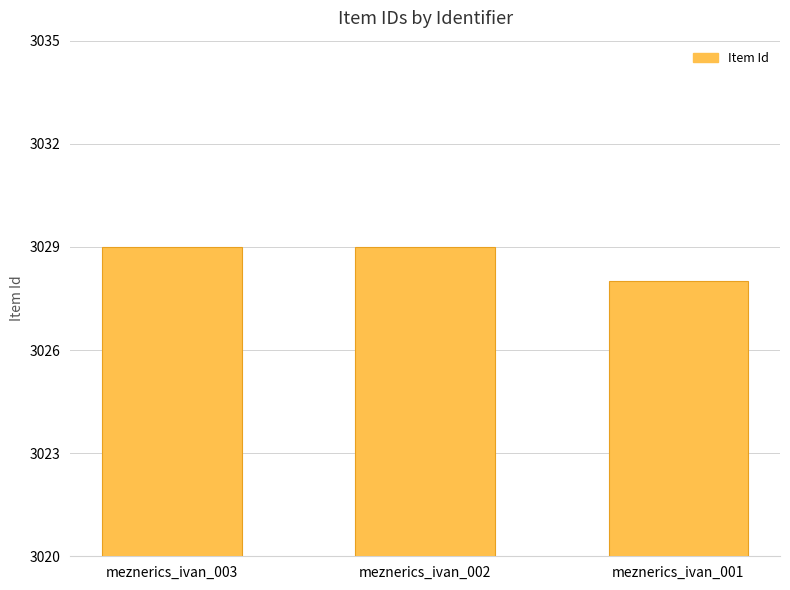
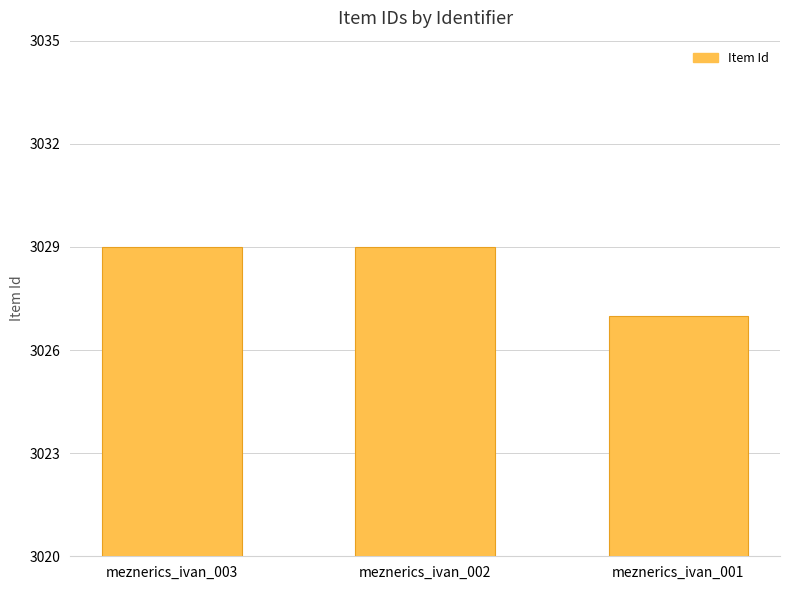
meznerics_ivan_001: 3028 -> 3027
